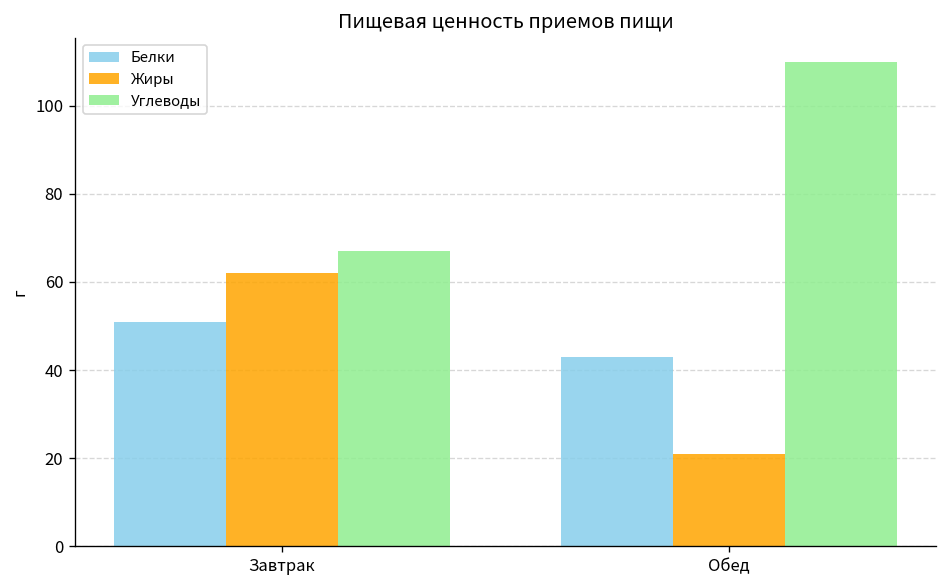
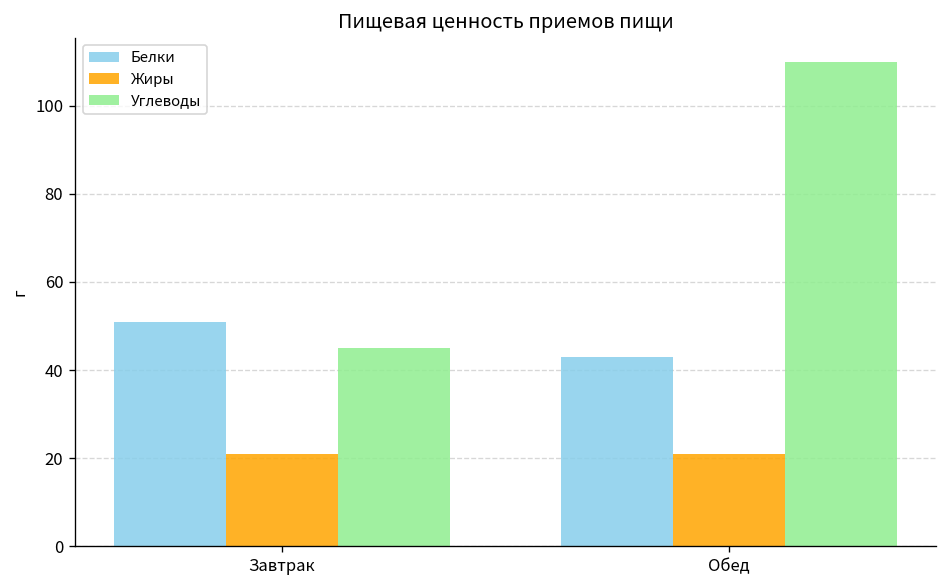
Жиры, Завтрак: 62 -> 21
Углеводы, Завтрак: 67 -> 45
